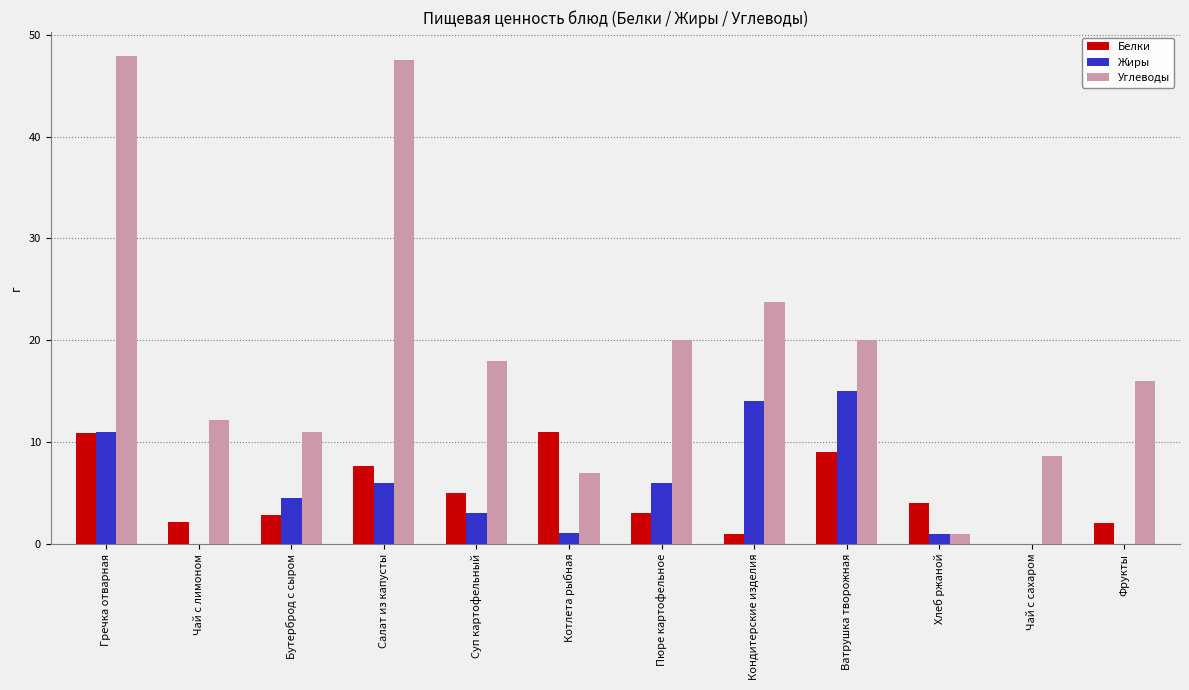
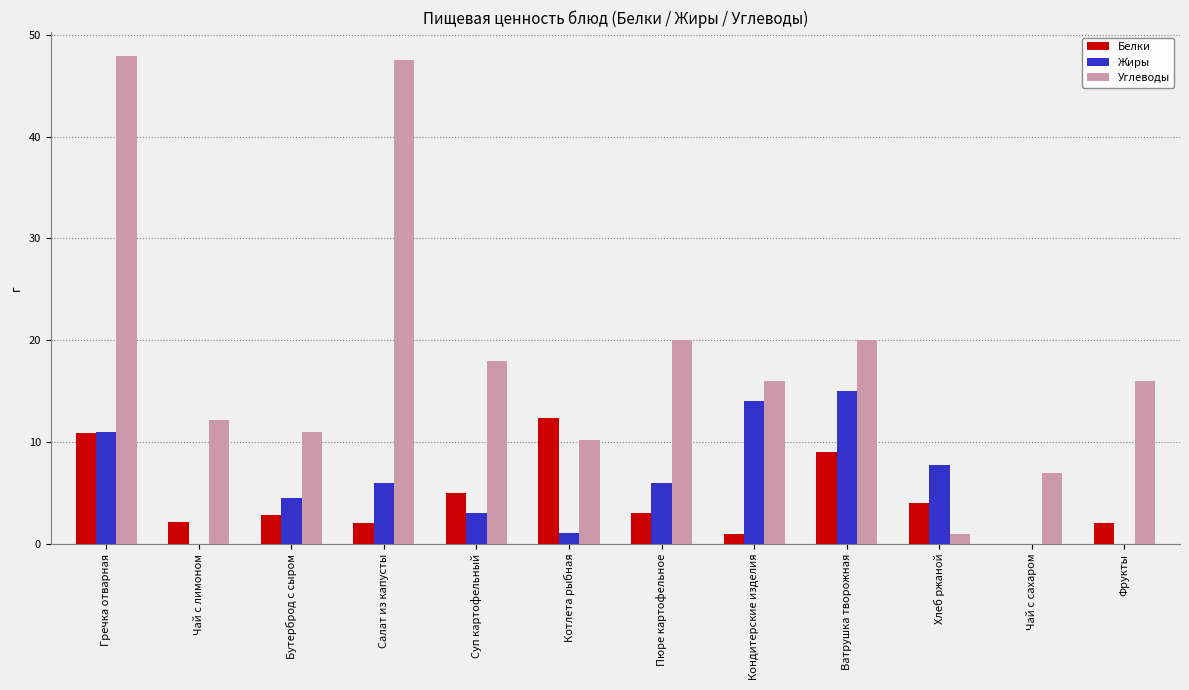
Белки, Салат из капусты: 7.6 -> 2.0
Белки, Котлета рыбная: 11.0 -> 12.4
Углеводы, Котлета рыбная: 7.0 -> 10.2
Углеводы, Кондитерские изделия: 23.7 -> 16.0
Жиры, Хлеб ржаной: 1.0 -> 7.7
Углеводы, Чай с сахаром: 8.6 -> 7.0
